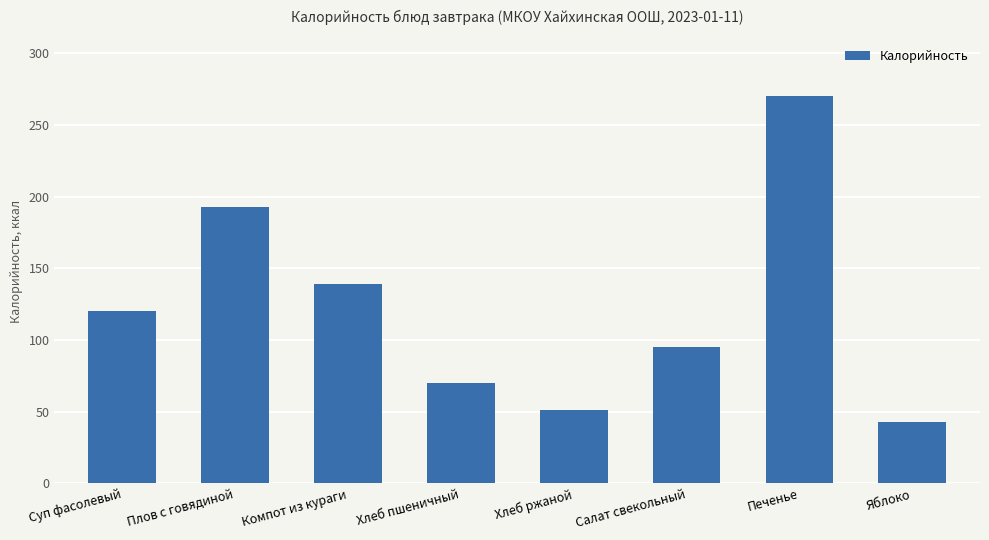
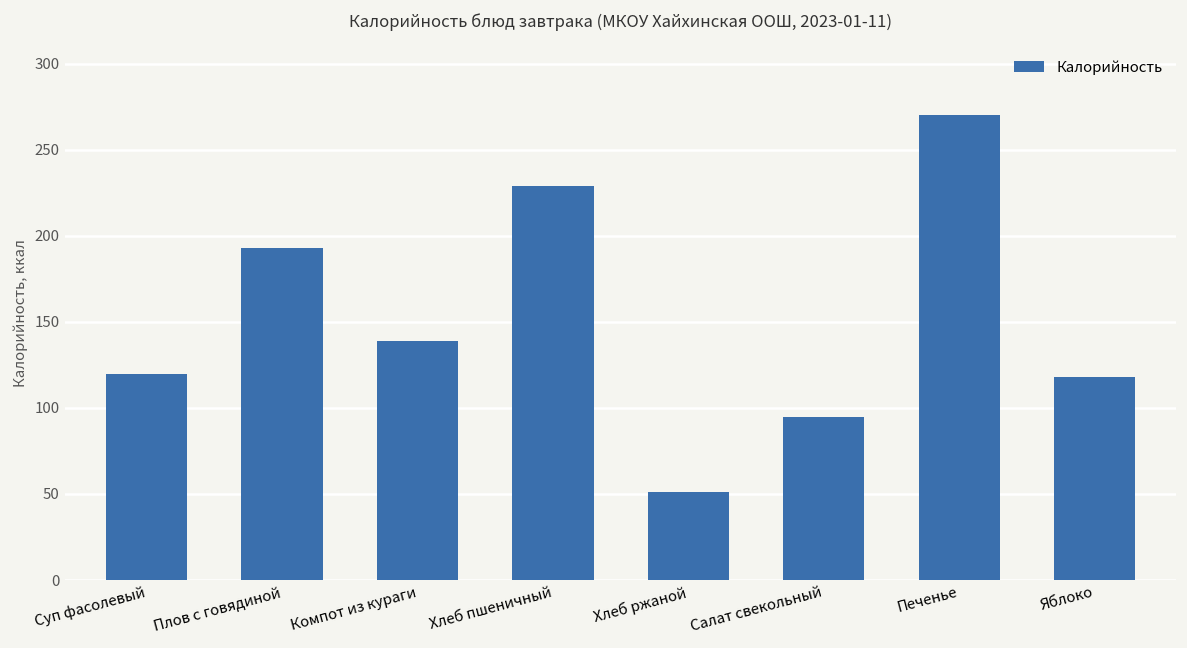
Хлеб пшеничный: 70 -> 229
Яблоко: 43 -> 118
